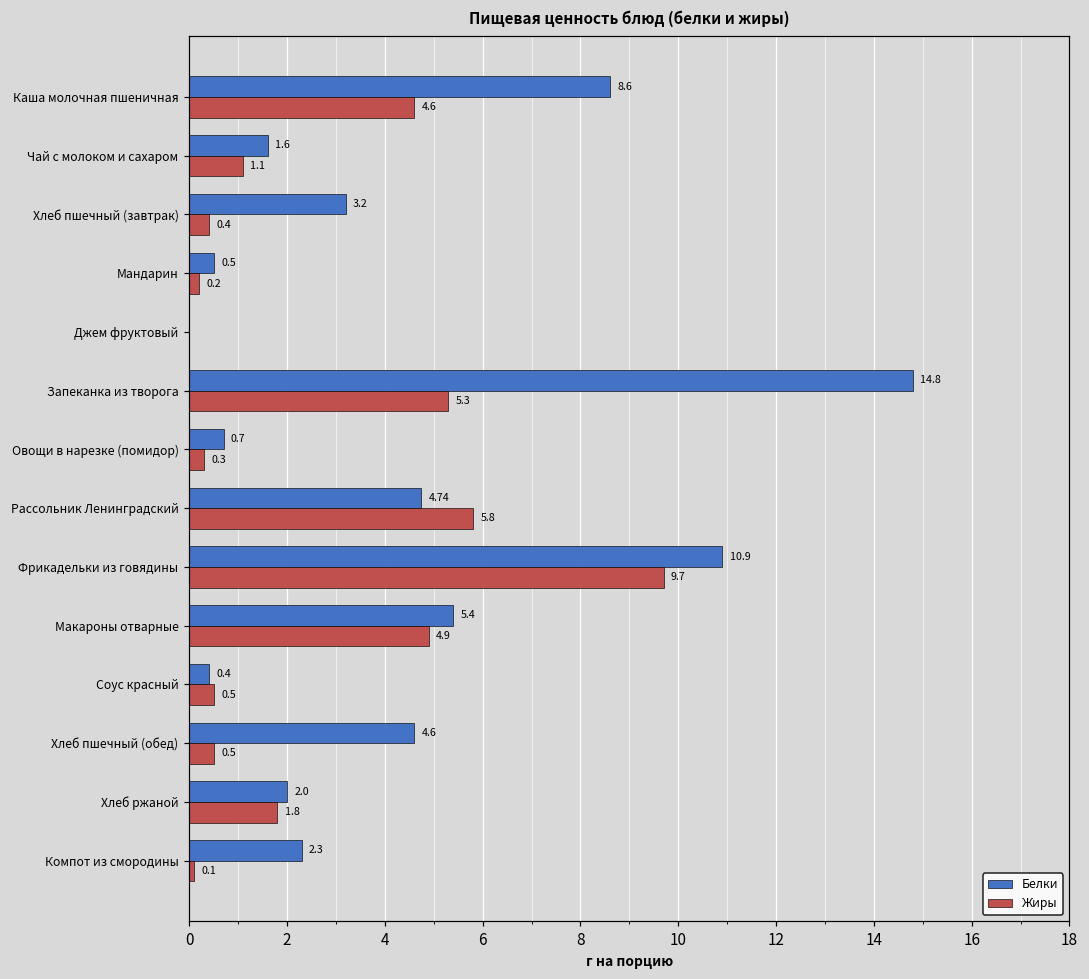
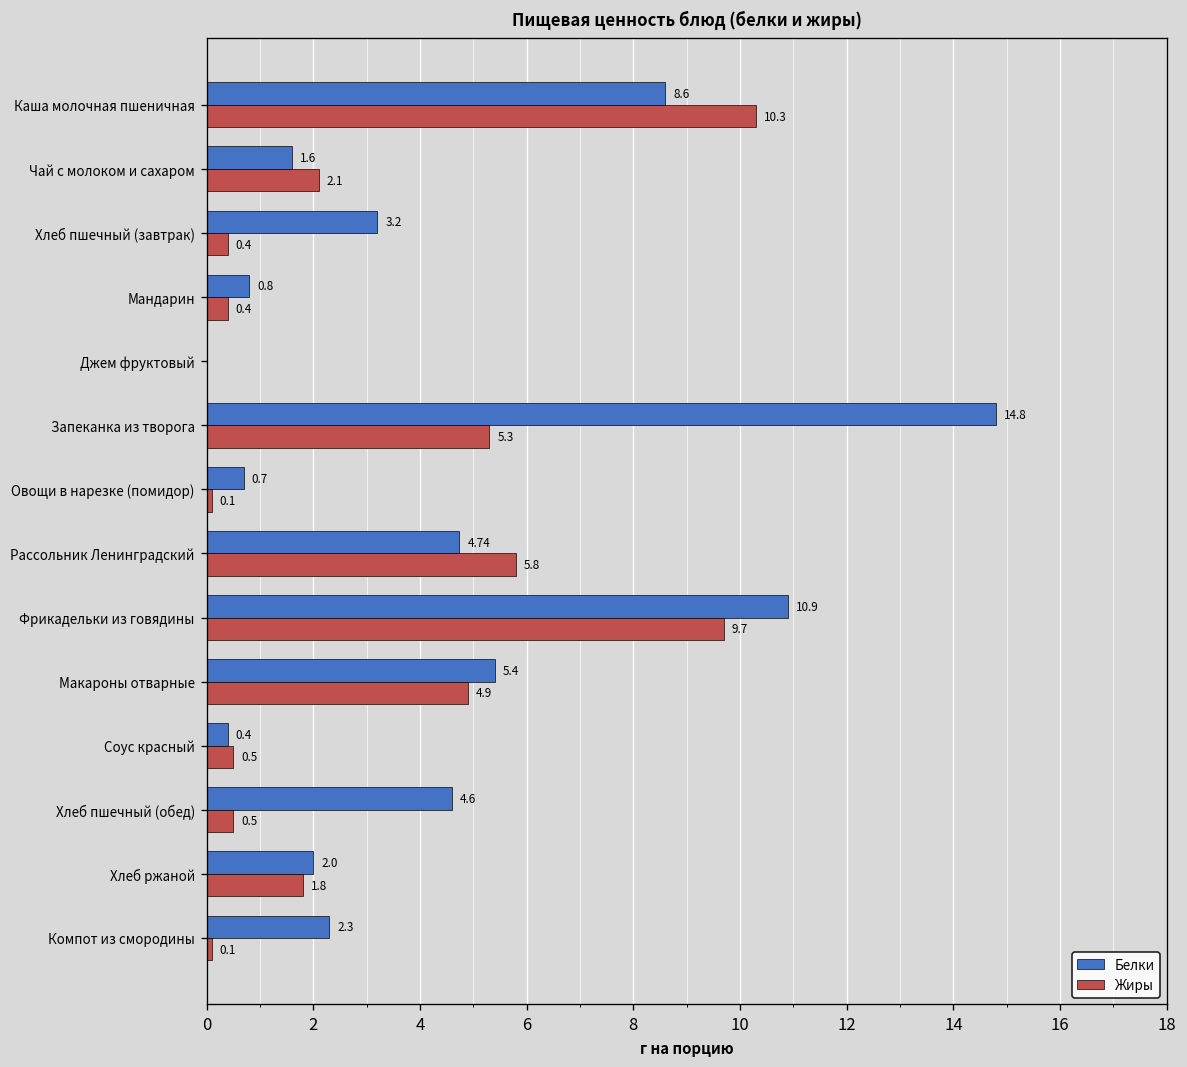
Жиры, Каша молочная пшеничная: 4.6 -> 10.3
Жиры, Чай с молоком и сахаром: 1.1 -> 2.1
Белки, Мандарин: 0.5 -> 0.8
Жиры, Мандарин: 0.2 -> 0.4
Жиры, Овощи в нарезке (помидор): 0.3 -> 0.1
